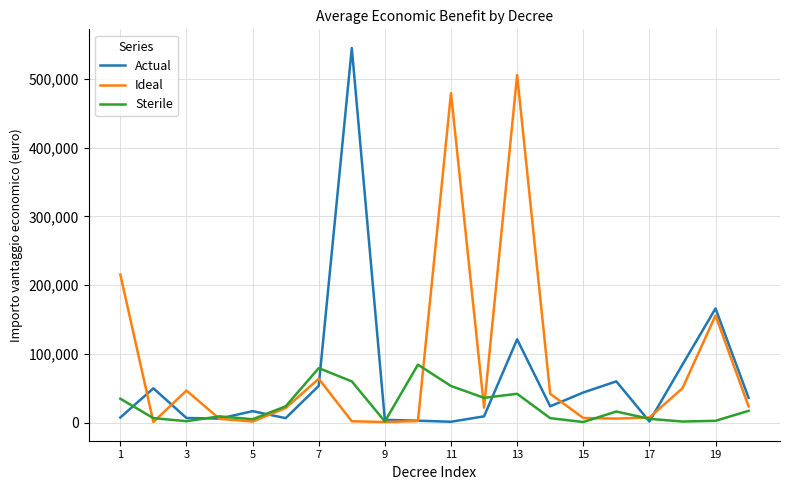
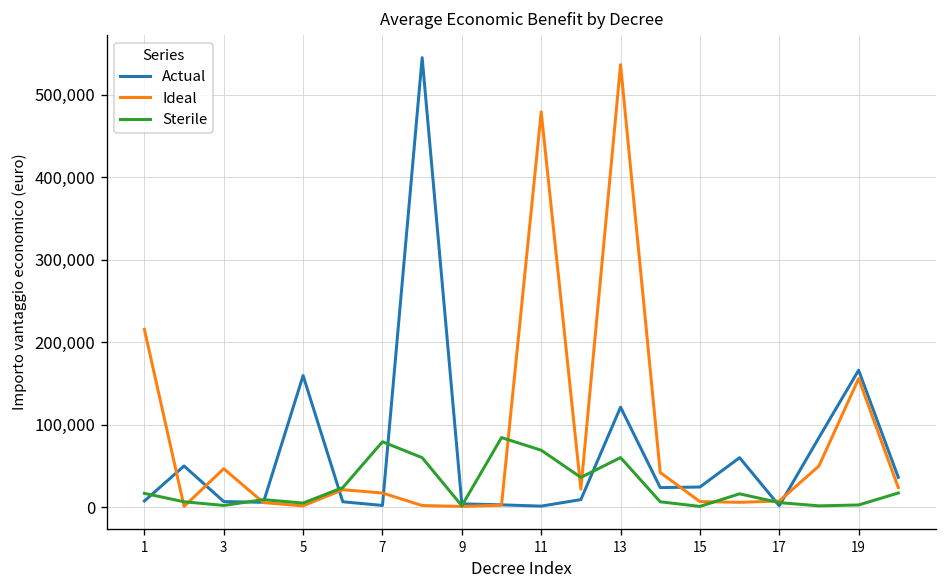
Sterile, 1: 30,000 -> 20,000
Actual, 5: 20,000 -> 160,000
Actual, 7: 50,000 -> 0
Ideal, 7: 60,000 -> 20,000
Sterile, 11: 50,000 -> 70,000
Ideal, 13: 510,000 -> 540,000
Sterile, 13: 40,000 -> 60,000
Actual, 15: 40,000 -> 20,000
